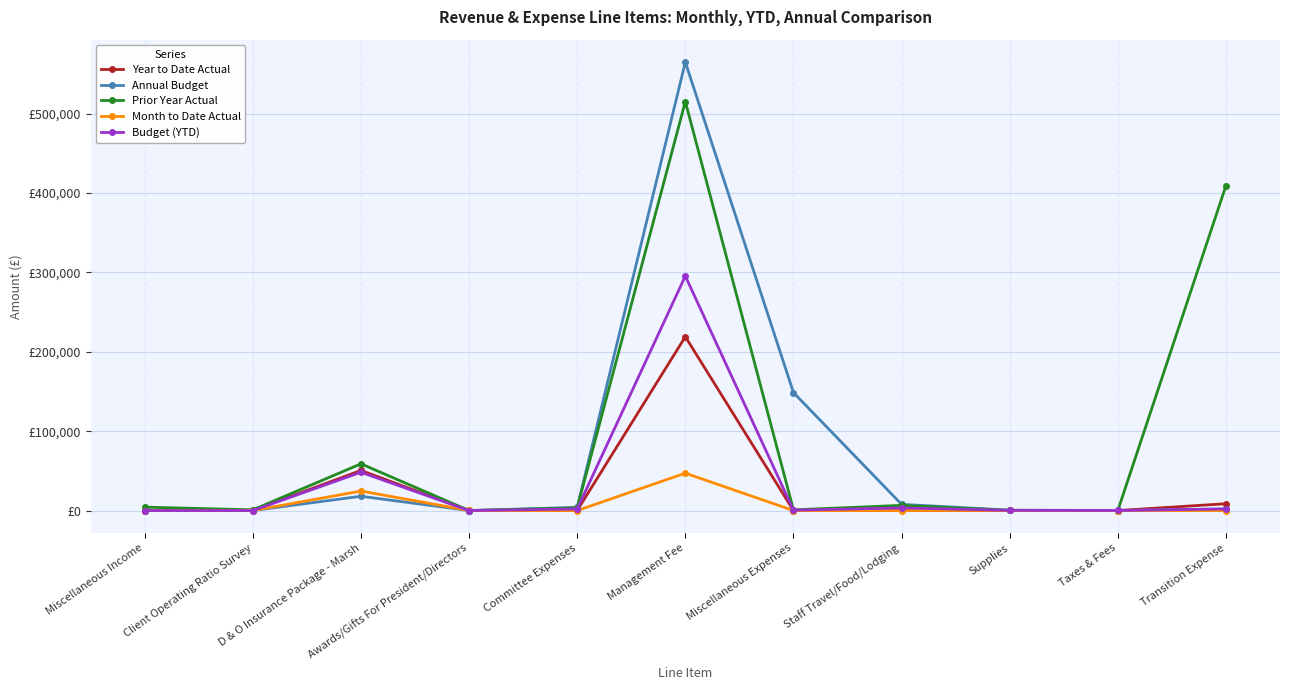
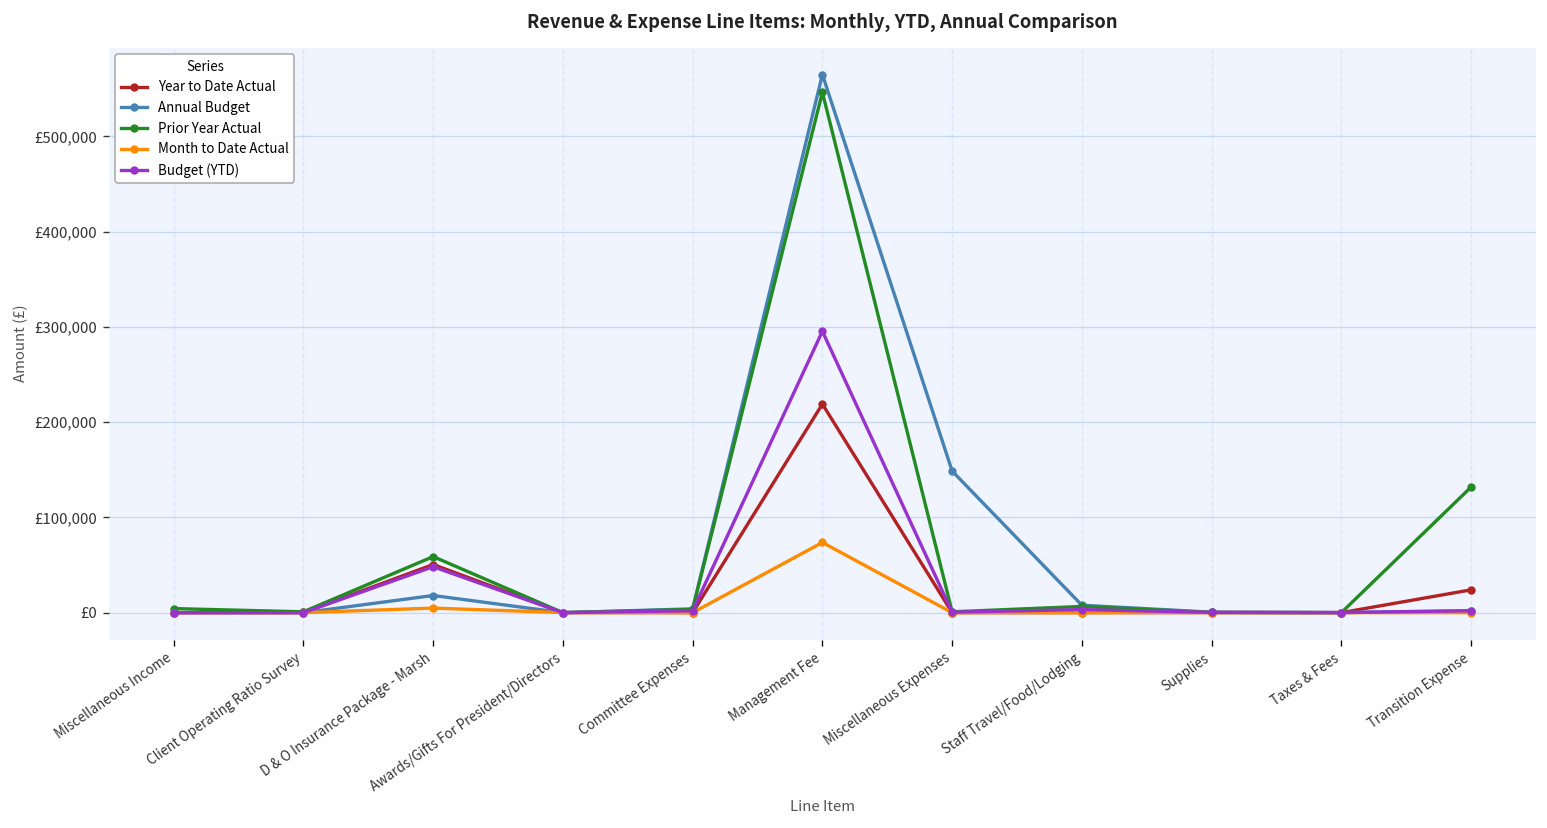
Month to Date Actual, D & O Insurance Package - Marsh: £20,000 -> £0
Prior Year Actual, Management Fee: £520,000 -> £550,000
Month to Date Actual, Management Fee: £50,000 -> £70,000
Year to Date Actual, Transition Expense: £10,000 -> £20,000
Prior Year Actual, Transition Expense: £410,000 -> £130,000
